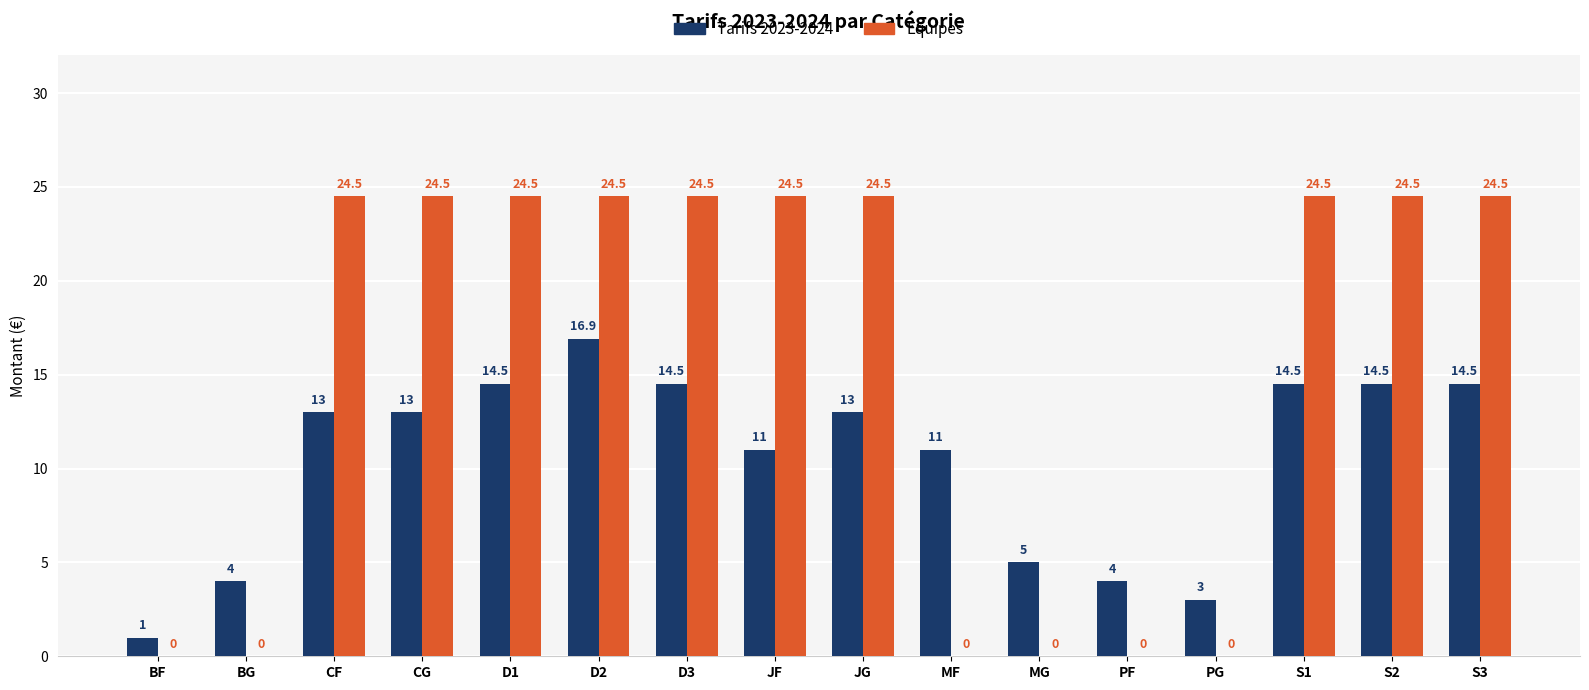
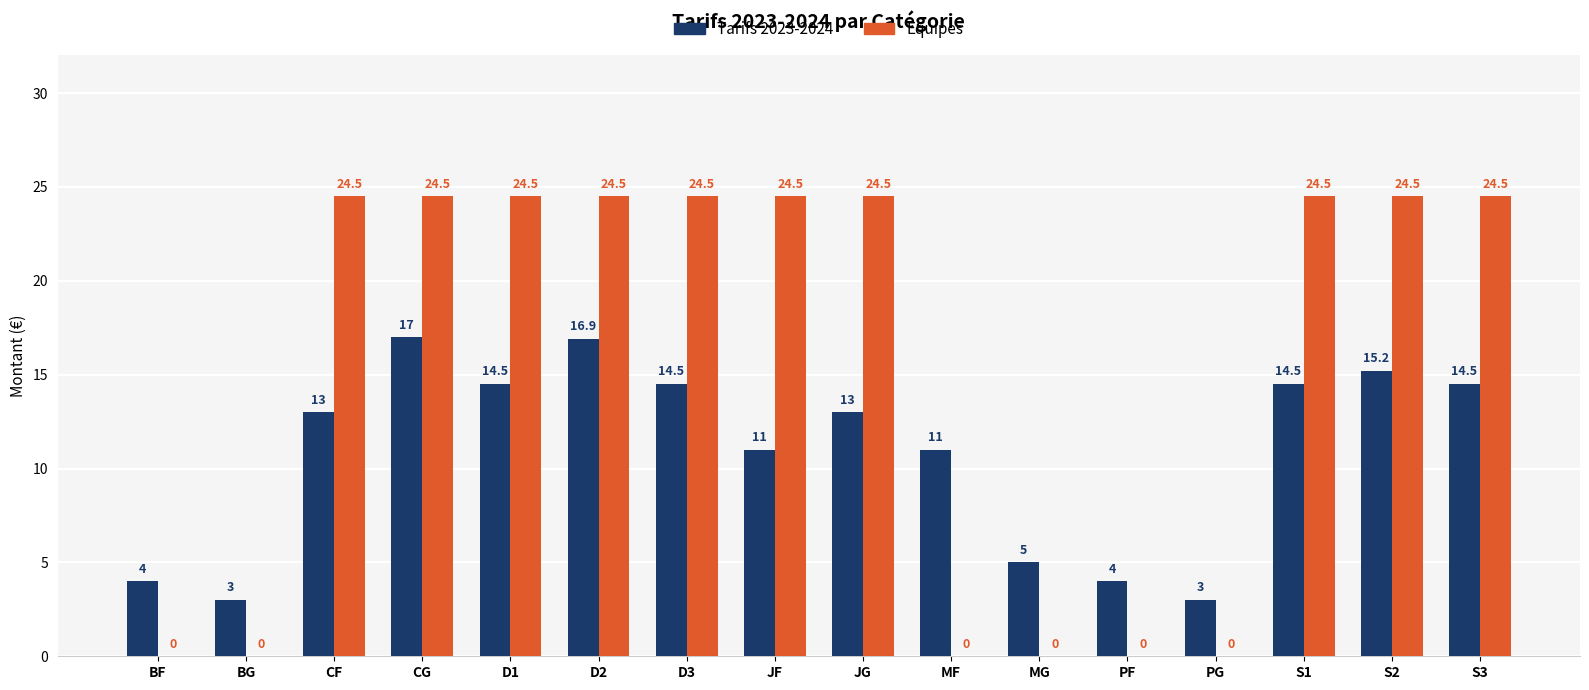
Tarifs 2023-2024, BF: 1 -> 4
Tarifs 2023-2024, BG: 4 -> 3
Tarifs 2023-2024, CG: 13 -> 17
Tarifs 2023-2024, S2: 14.5 -> 15.2
